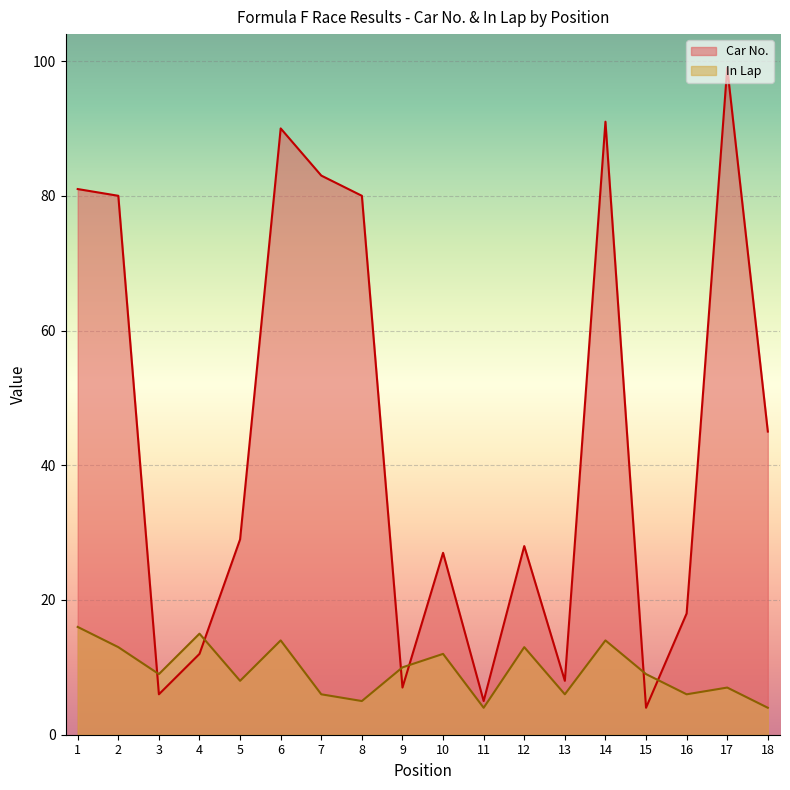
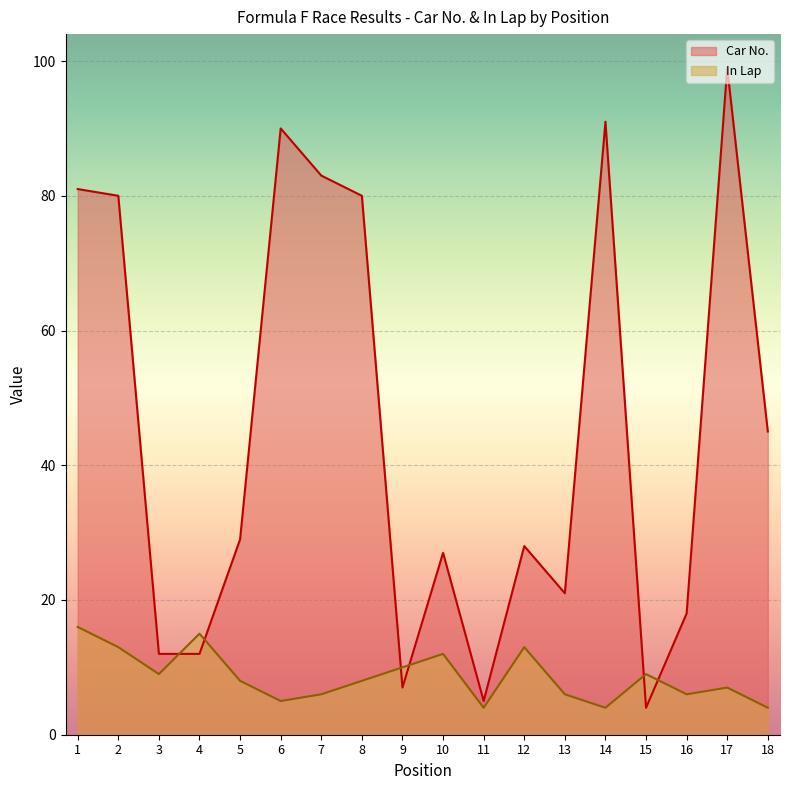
Car No., 3: 6 -> 12
In Lap, 6: 14 -> 5
In Lap, 8: 5 -> 8
Car No., 13: 8 -> 21
In Lap, 14: 14 -> 4
